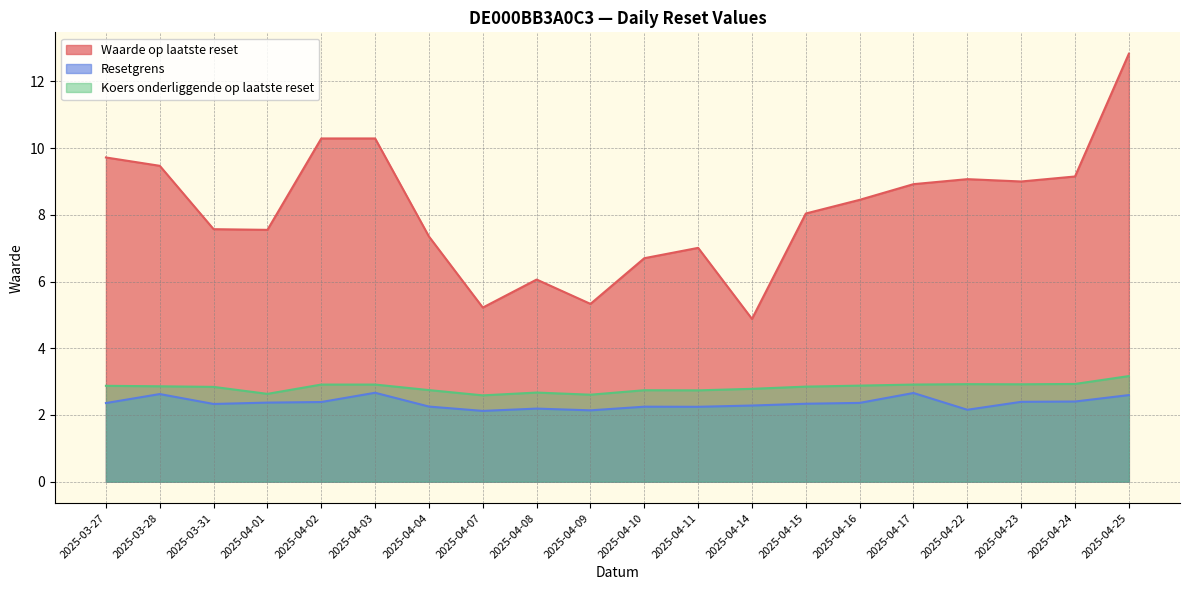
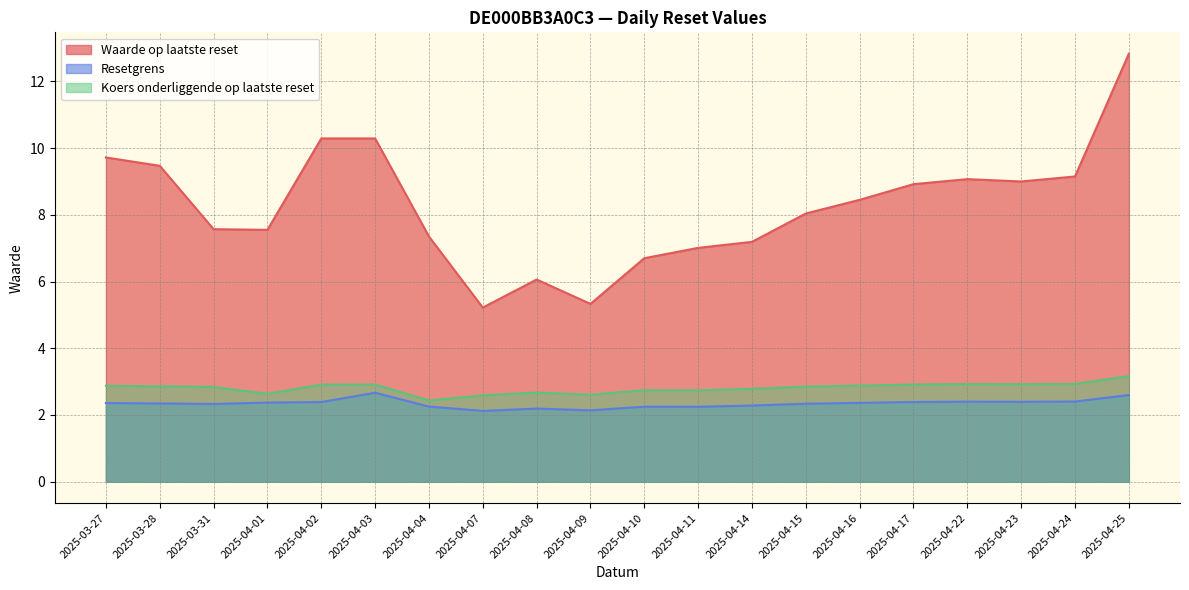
Resetgrens, 2025-03-28: 2.6 -> 2.3
Koers onderliggende op laatste reset, 2025-04-04: 2.7 -> 2.4
Waarde op laatste reset, 2025-04-14: 4.9 -> 7.2
Resetgrens, 2025-04-17: 2.7 -> 2.4
Resetgrens, 2025-04-22: 2.2 -> 2.4
